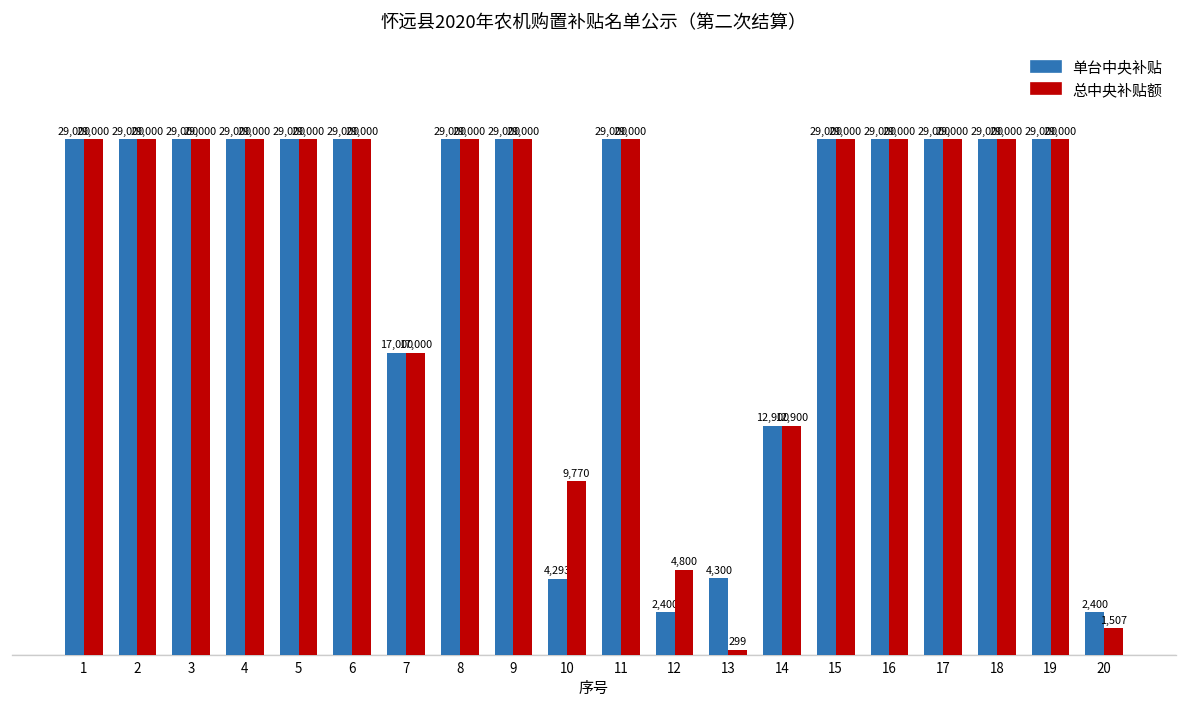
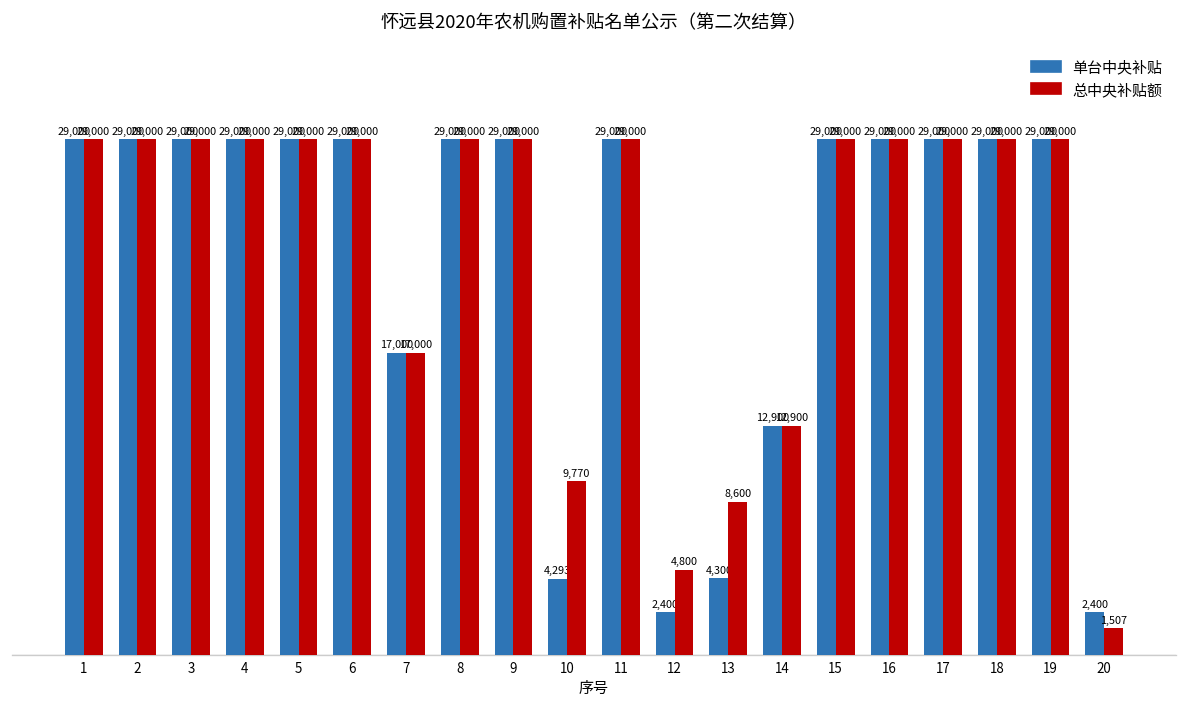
总中央补贴额, 13: 299 -> 8,600
